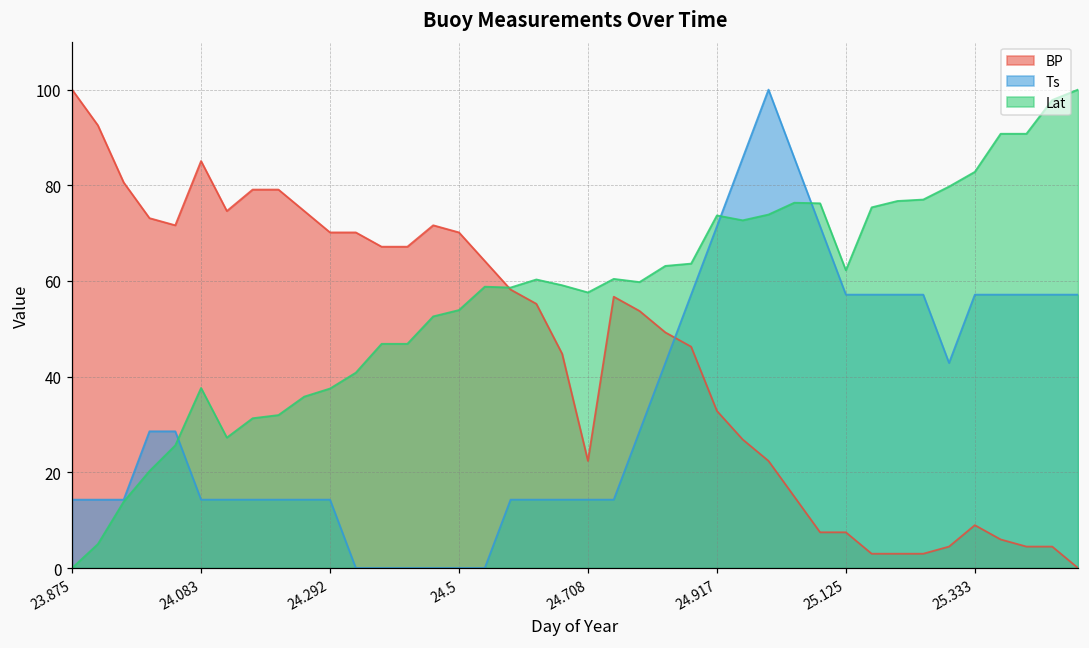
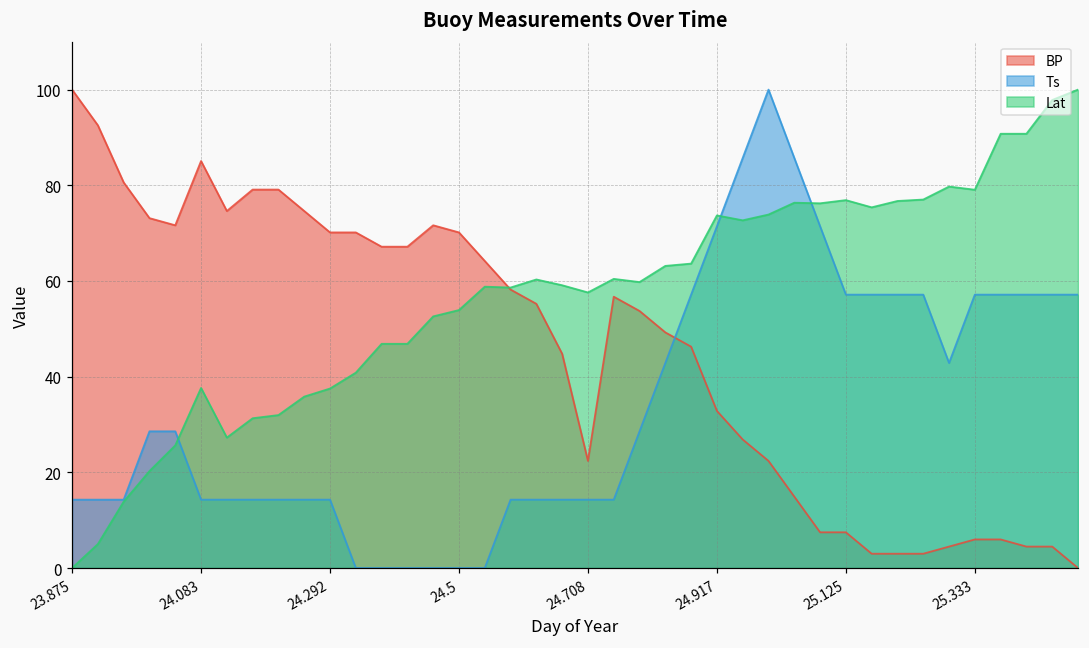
Lat, 25.125: 62 -> 77
BP, 25.333: 9 -> 6
Lat, 25.333: 83 -> 79
